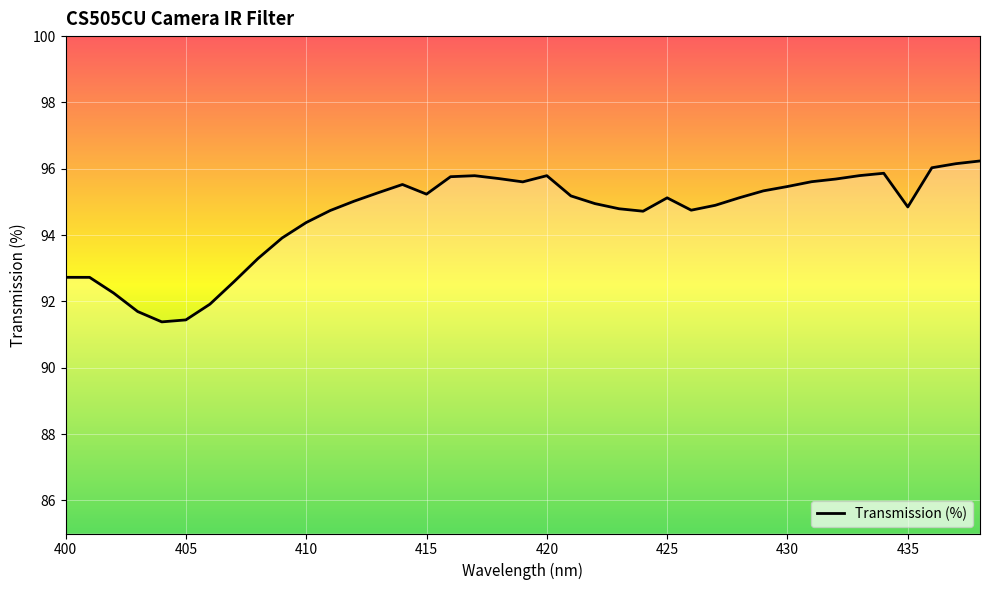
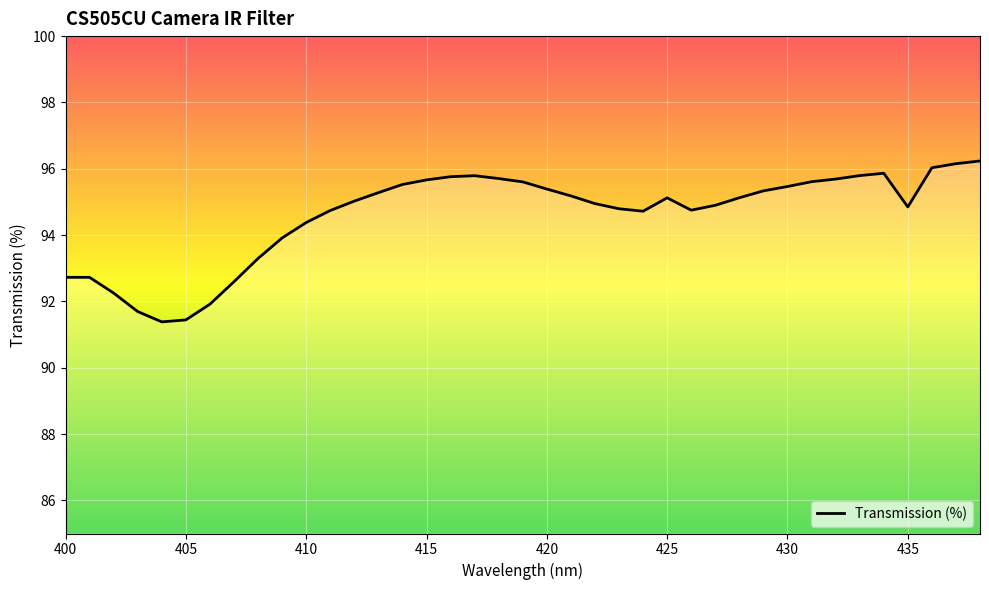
415: 95.2 -> 95.7
420: 95.8 -> 95.4
